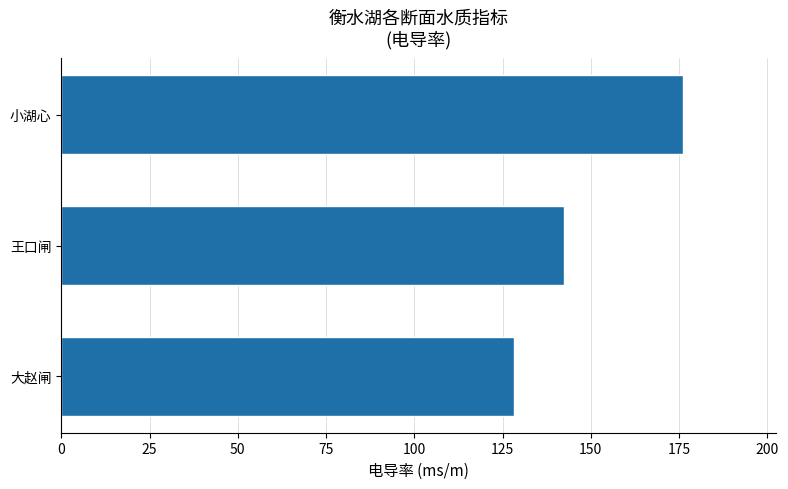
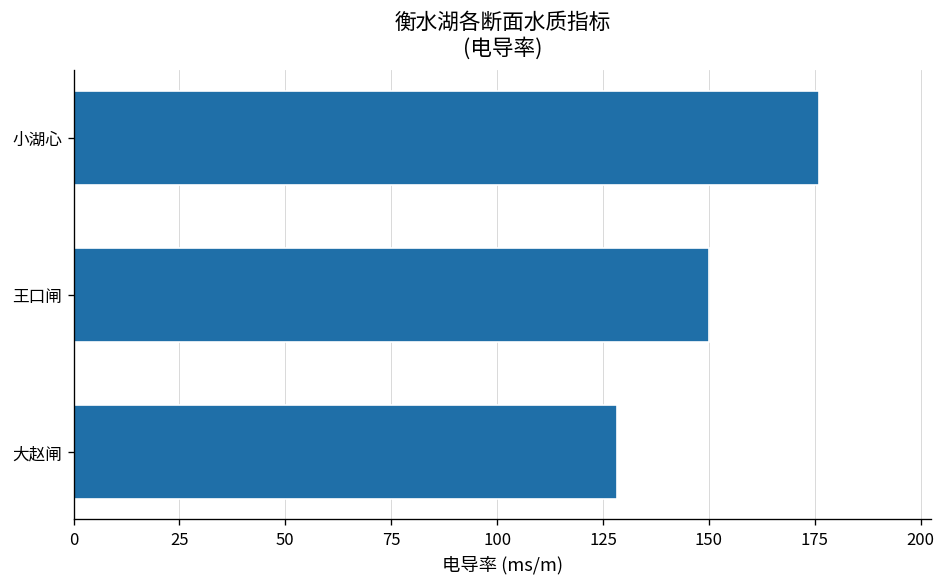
王口闸: 142 -> 150
